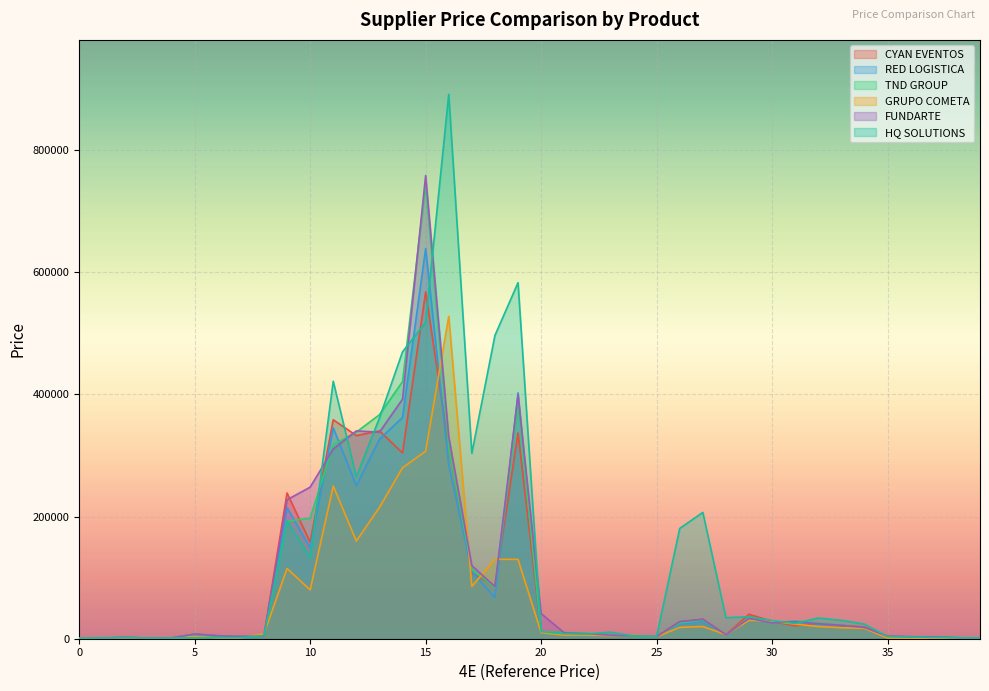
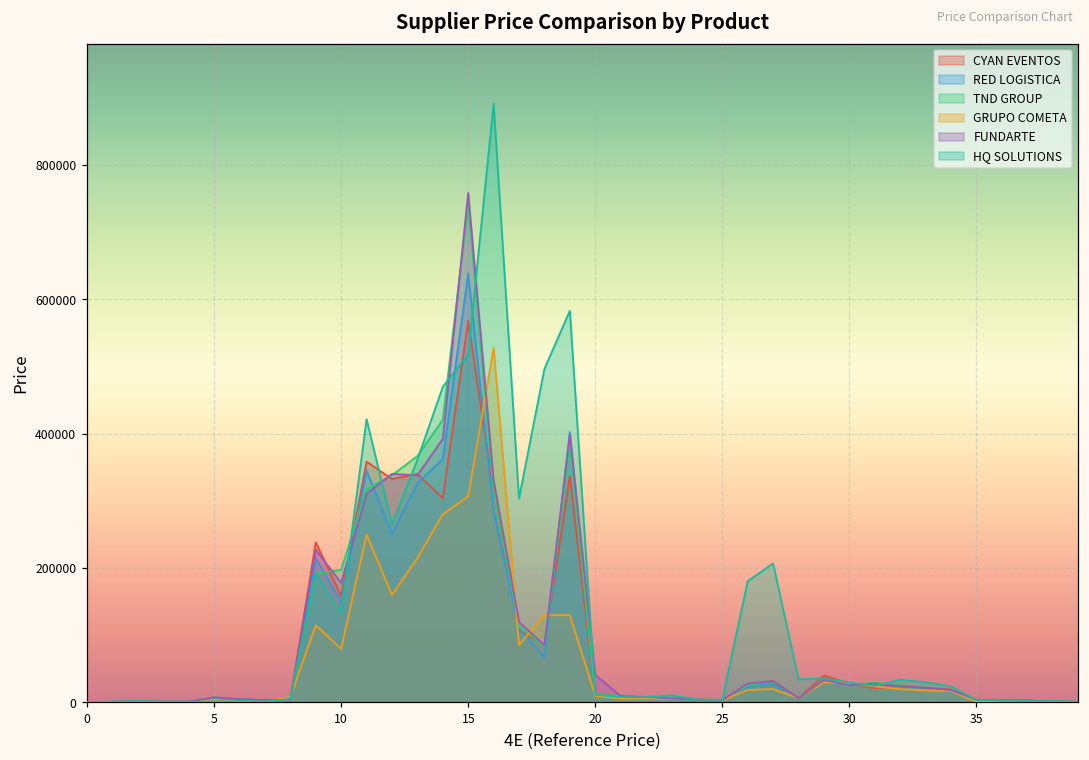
FUNDARTE, 10: 250000 -> 180000
